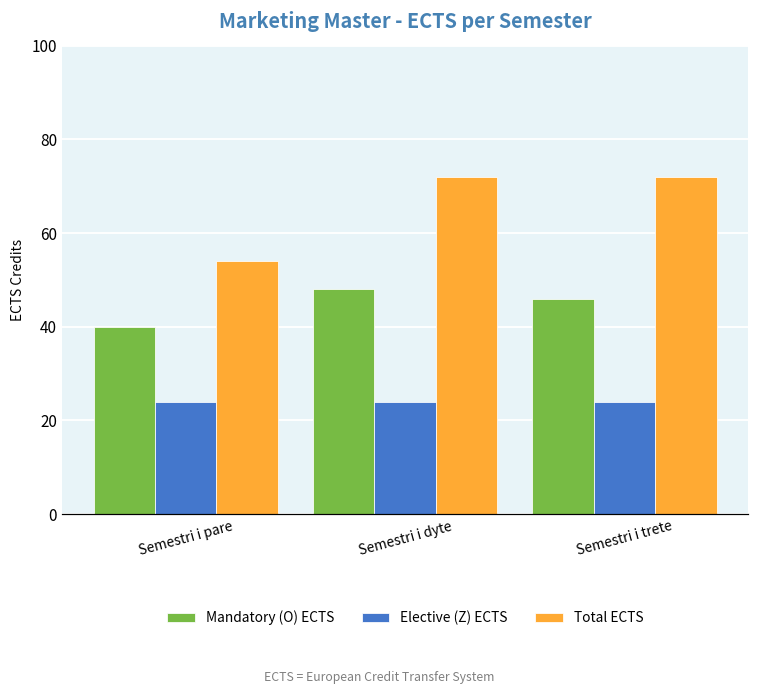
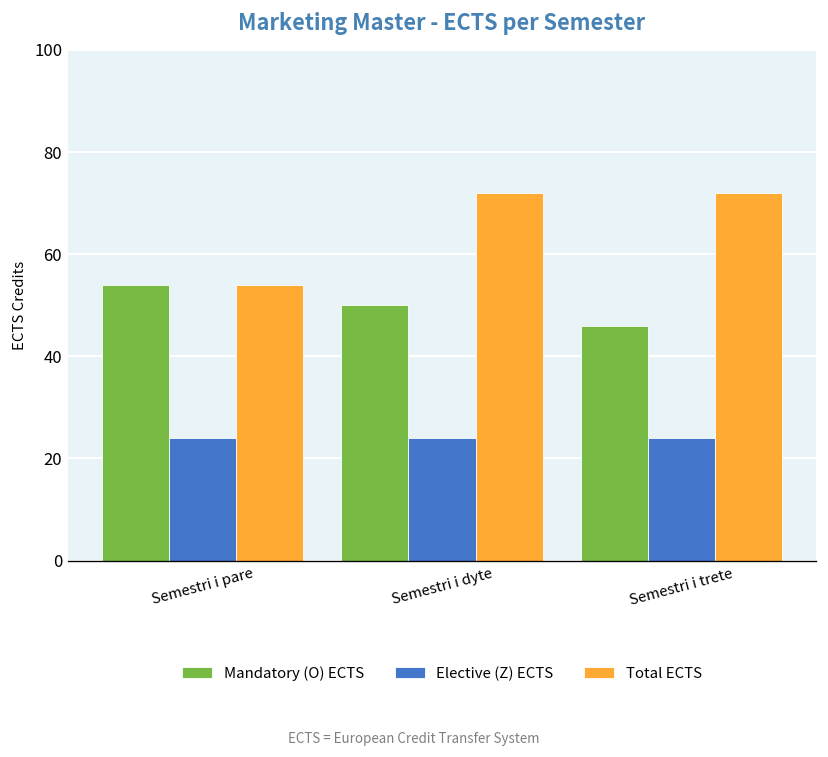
Mandatory (O) ECTS, Semestri i pare: 40 -> 54
Mandatory (O) ECTS, Semestri i dyte: 48 -> 50
